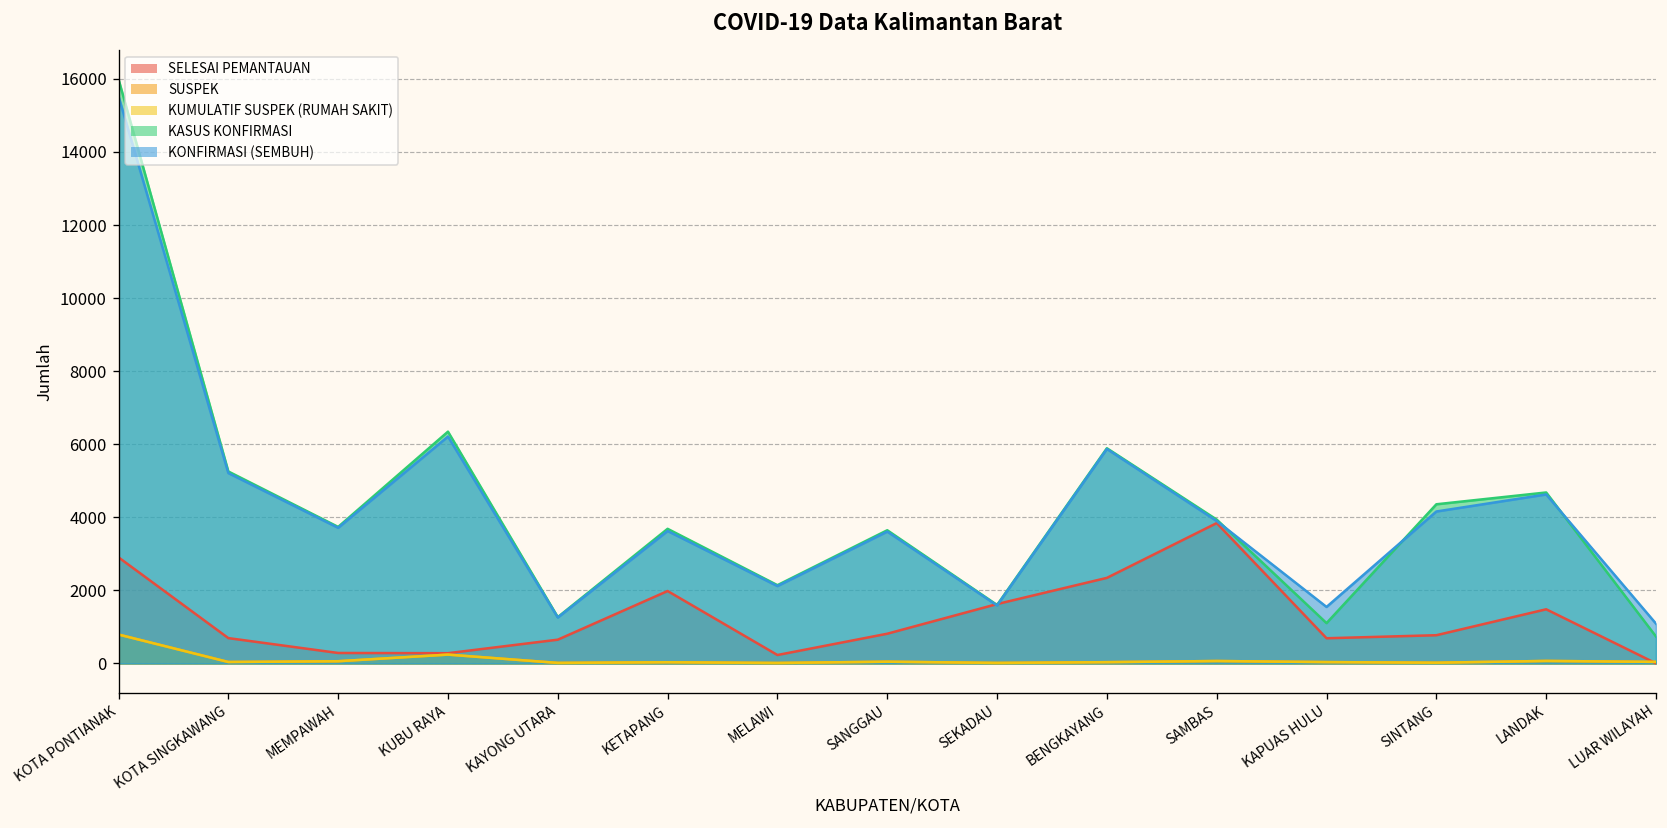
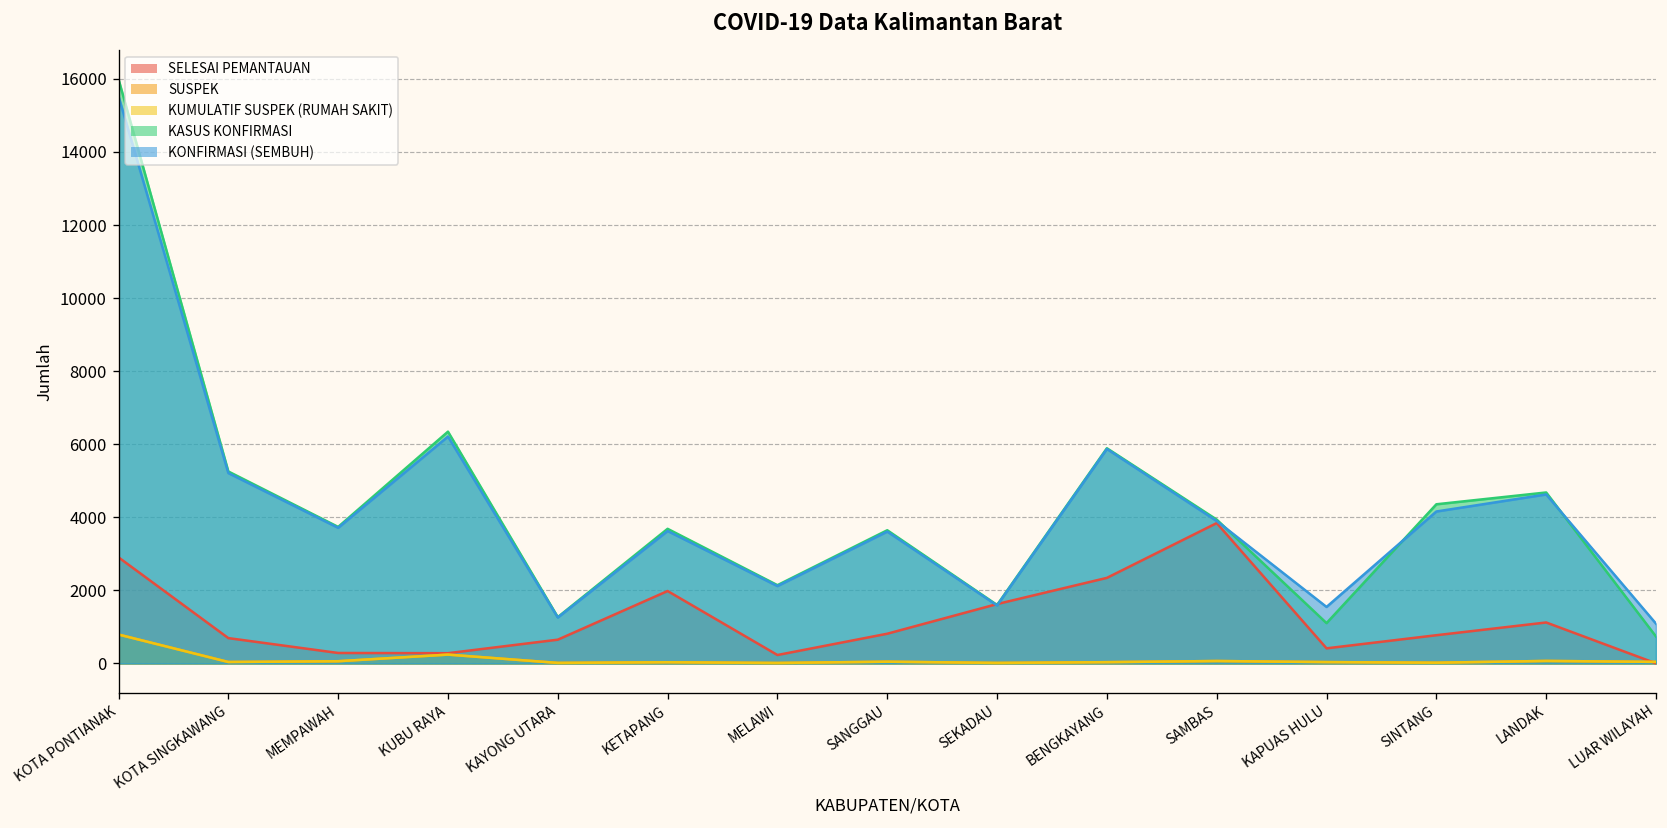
SELESAI PEMANTAUAN, KAPUAS HULU: 700 -> 400
SELESAI PEMANTAUAN, LANDAK: 1500 -> 1100
